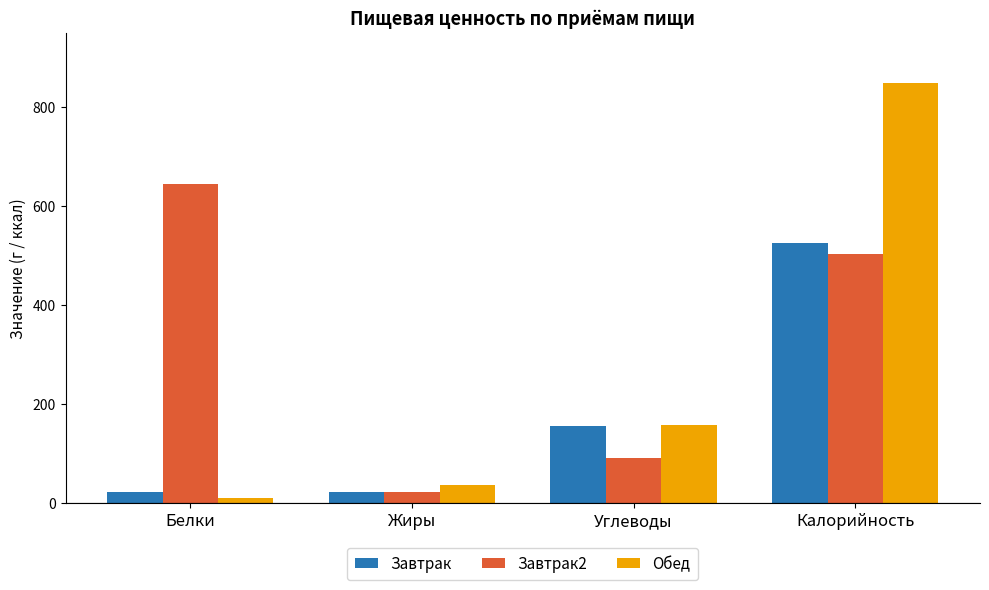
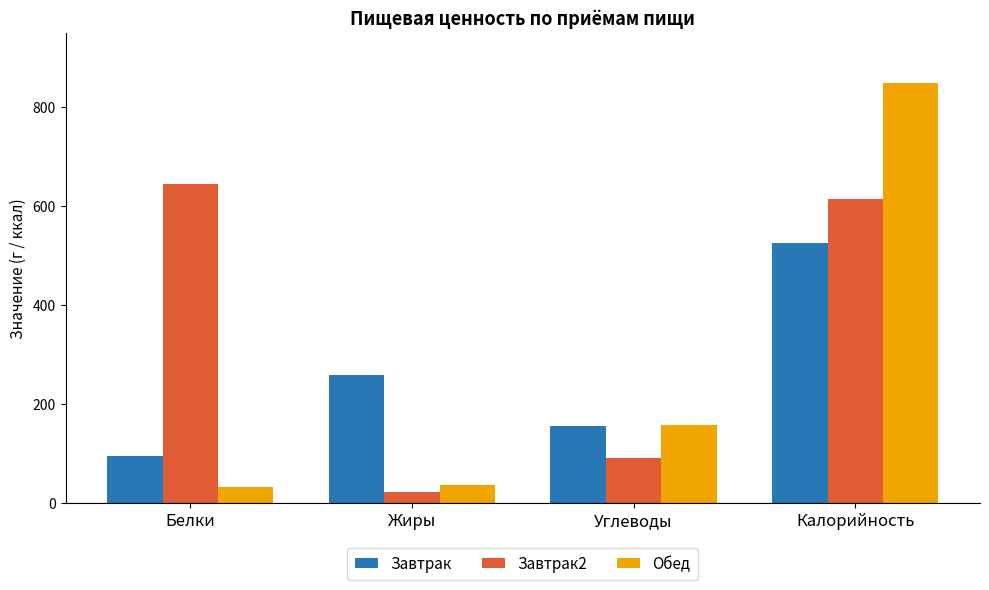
Завтрак, Белки: 20 -> 90
Обед, Белки: 10 -> 30
Завтрак, Жиры: 20 -> 260
Завтрак2, Калорийность: 500 -> 610
